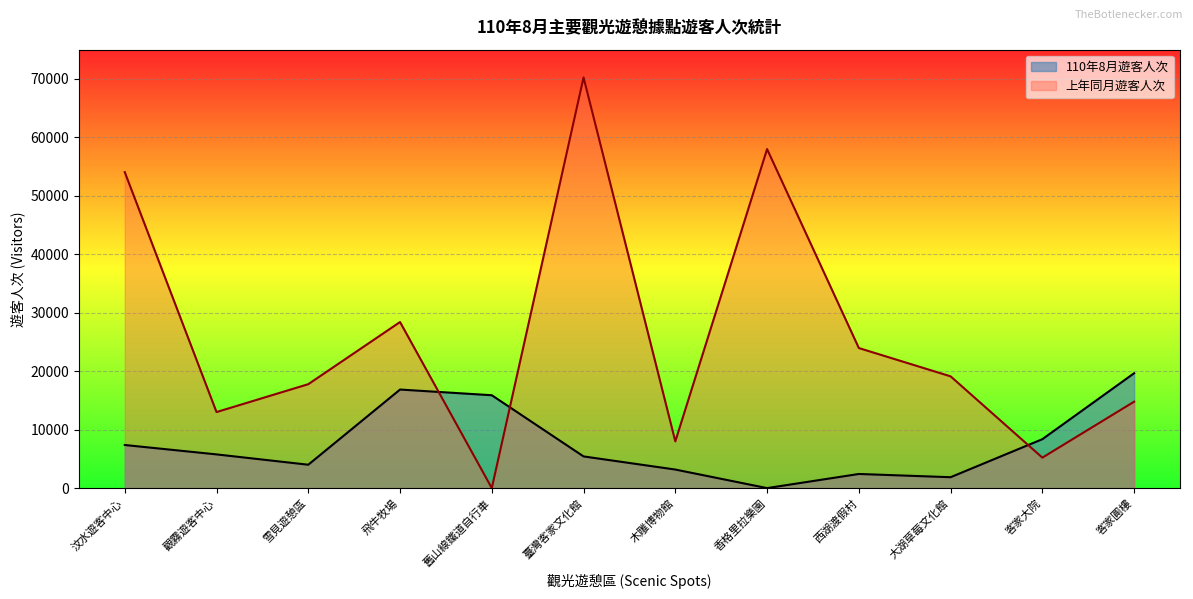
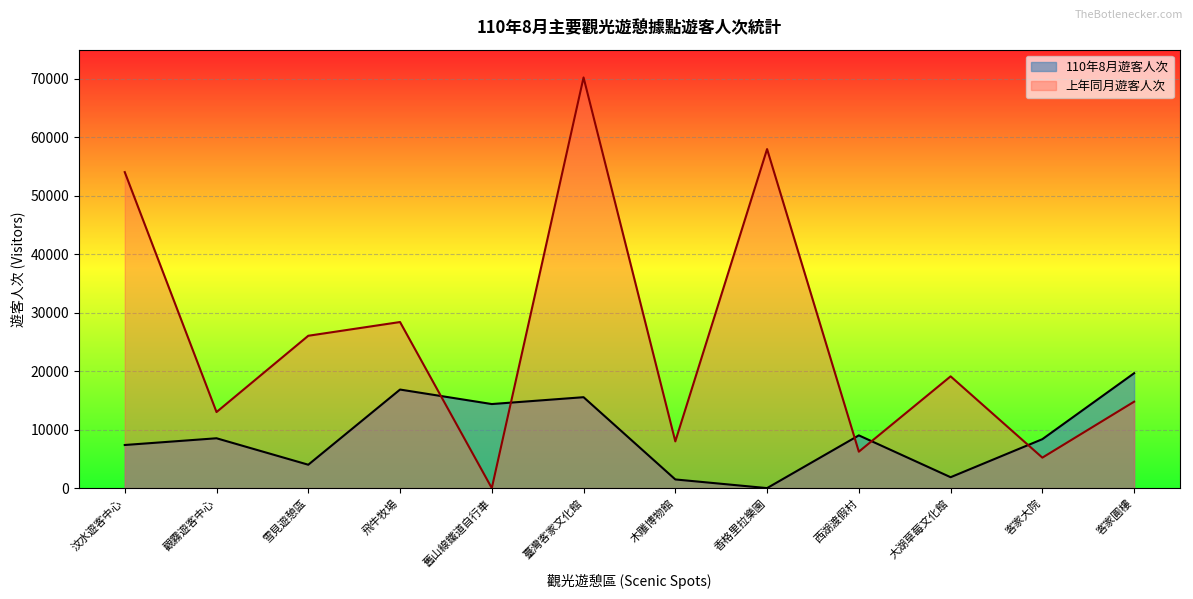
110年8月遊客人次, 觀霧遊客中心: 6000 -> 9000
上年同月遊客人次, 雪見遊憩區: 18000 -> 26000
110年8月遊客人次, 舊山線鐵道自行車: 16000 -> 14000
110年8月遊客人次, 臺灣客家文化館: 5000 -> 16000
110年8月遊客人次, 木雕博物館: 3000 -> 1000
110年8月遊客人次, 西湖渡假村: 2000 -> 9000
上年同月遊客人次, 西湖渡假村: 24000 -> 6000
